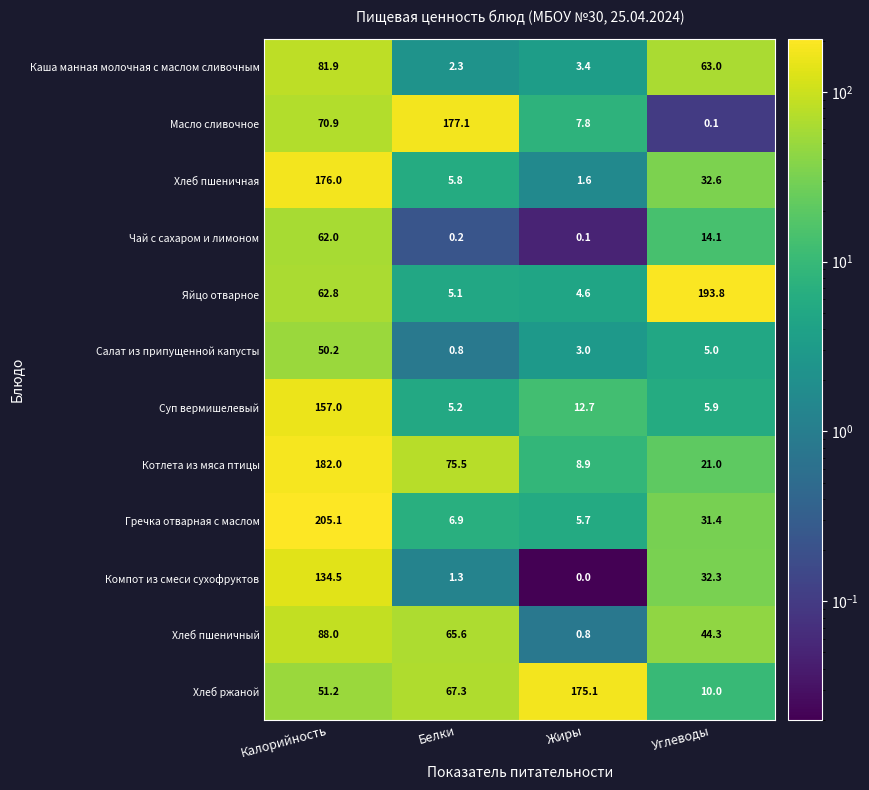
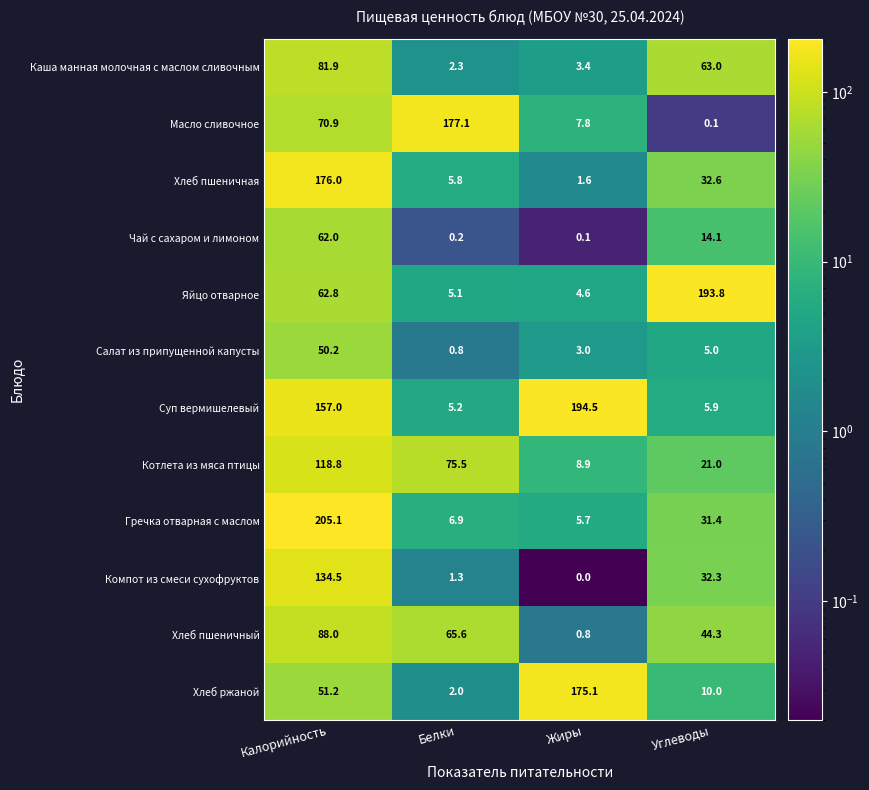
Суп вермишелевый, Жиры: 12.7 -> 194.5
Котлета из мяса птицы, Калорийность: 182.0 -> 118.8
Хлеб ржаной, Белки: 67.3 -> 2.0
